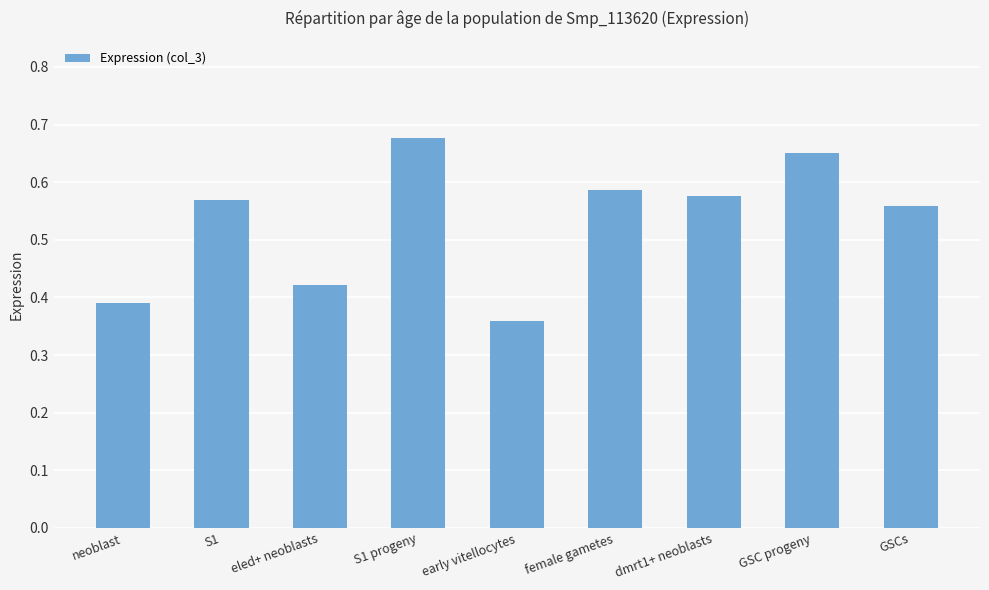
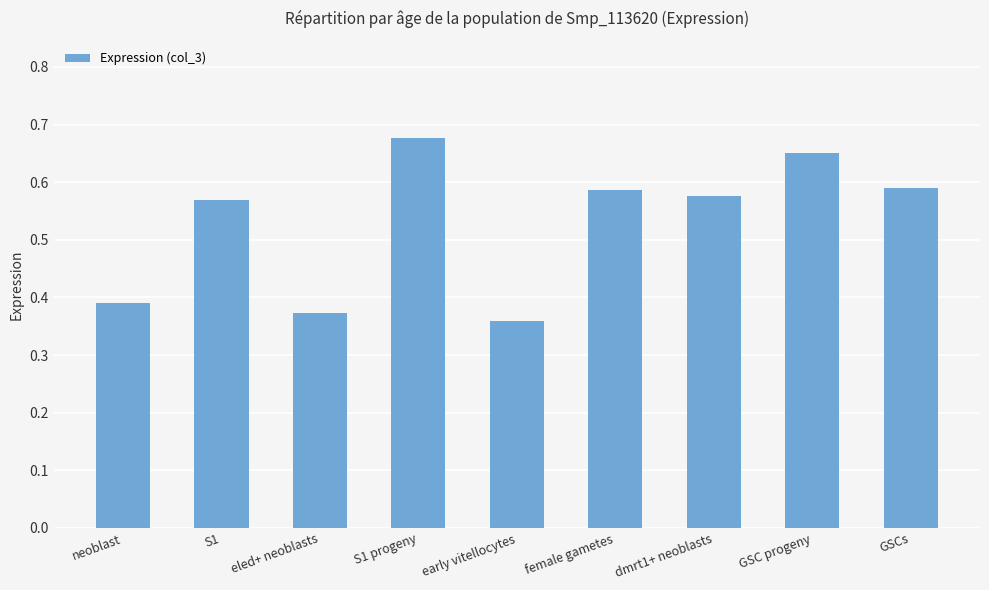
eled+ neoblasts: 0.42 -> 0.37
GSCs: 0.56 -> 0.59
